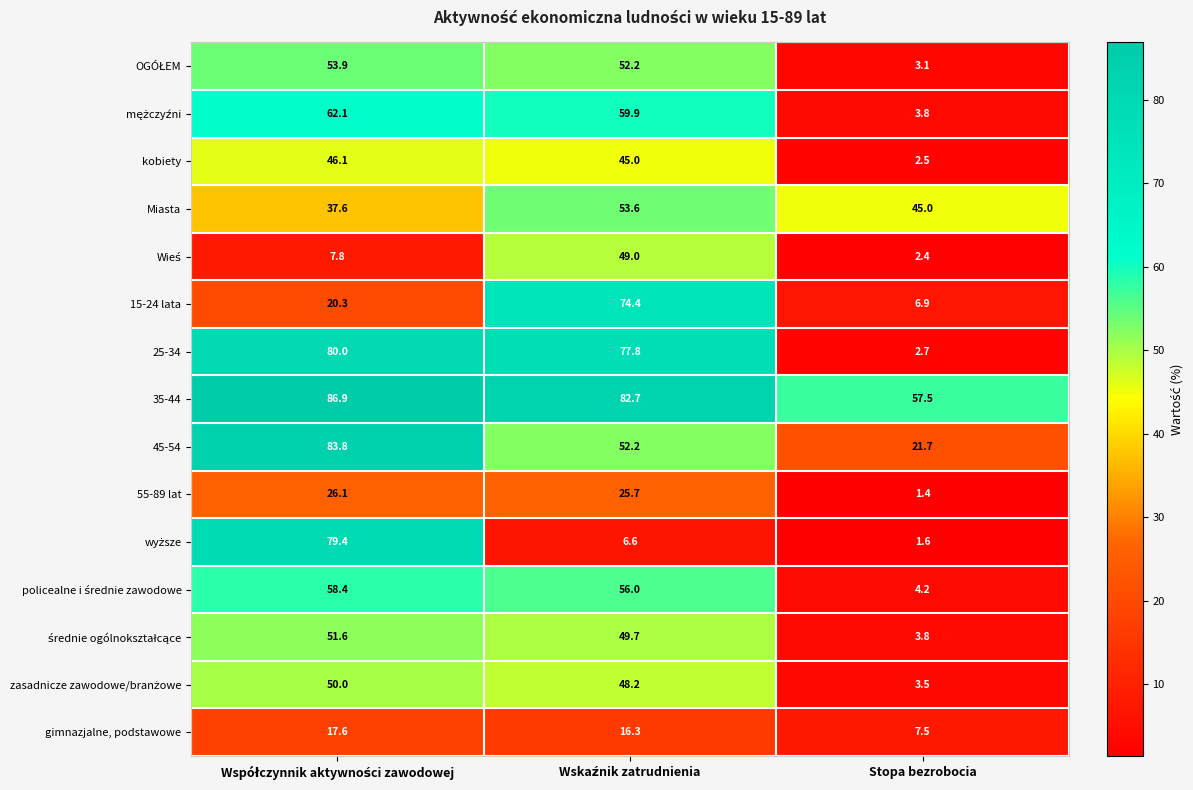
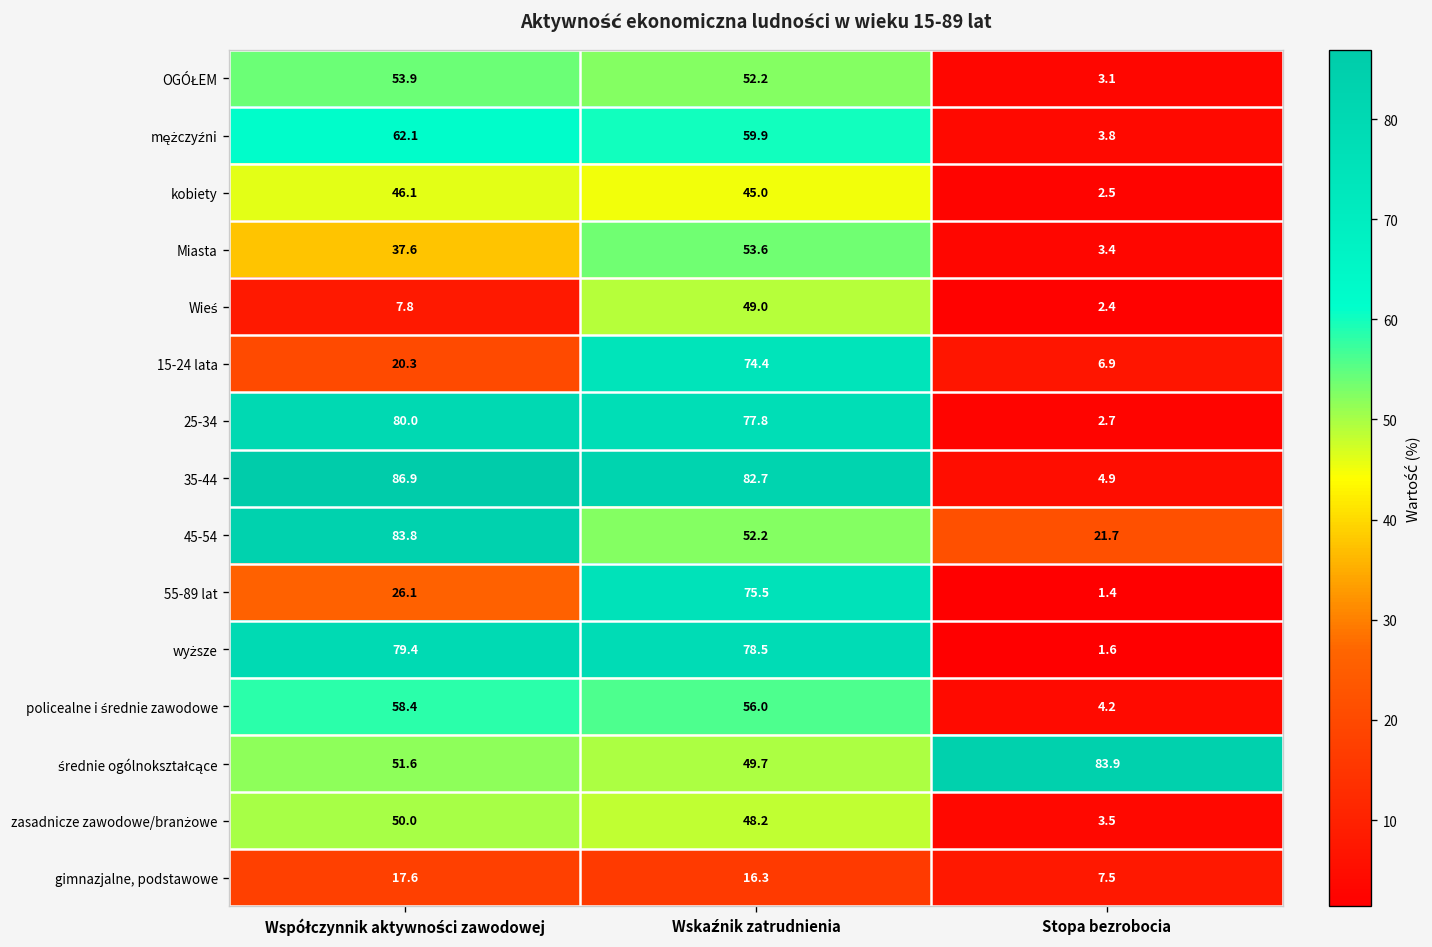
Miasta, Stopa bezrobocia: 45.0 -> 3.4
35-44, Stopa bezrobocia: 57.5 -> 4.9
55-89 lat, Wskaźnik zatrudnienia: 25.7 -> 75.5
wyższe, Wskaźnik zatrudnienia: 6.6 -> 78.5
średnie ogólnokształcące, Stopa bezrobocia: 3.8 -> 83.9
